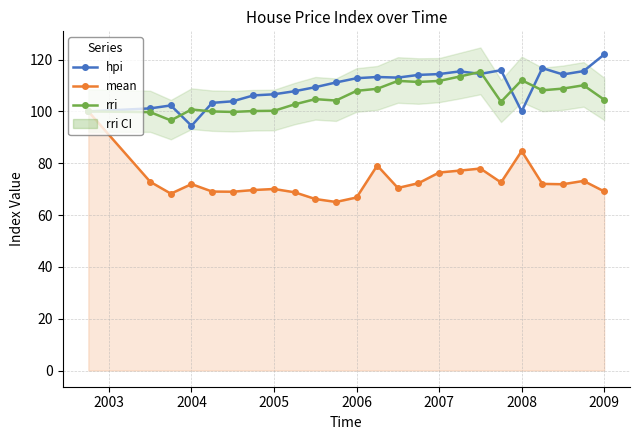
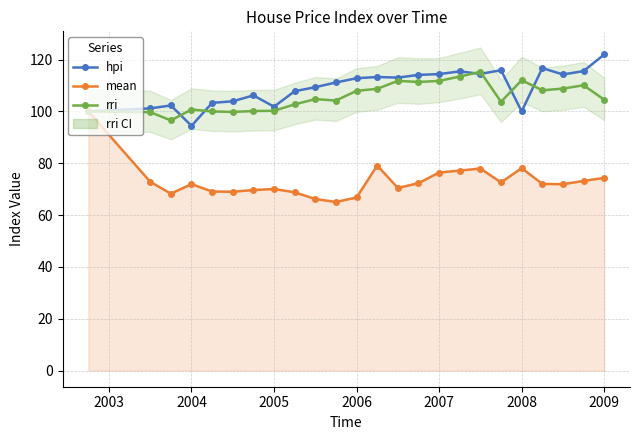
hpi, 2005: 107 -> 102
mean, 2008: 85 -> 78
mean, 2009: 69 -> 74
